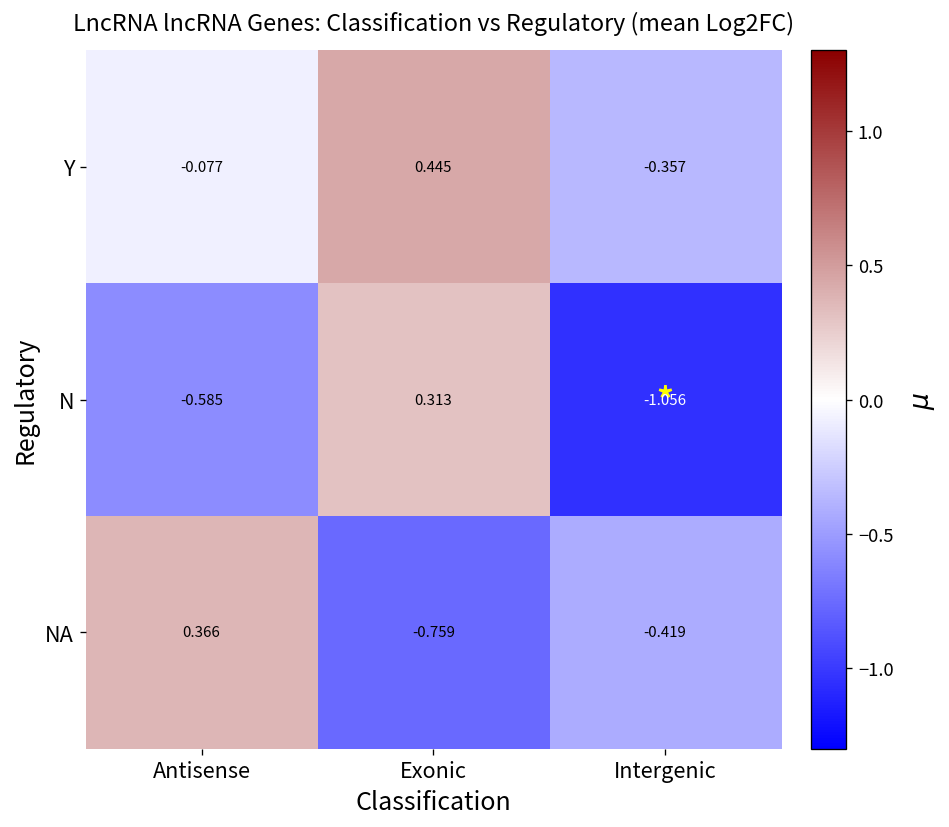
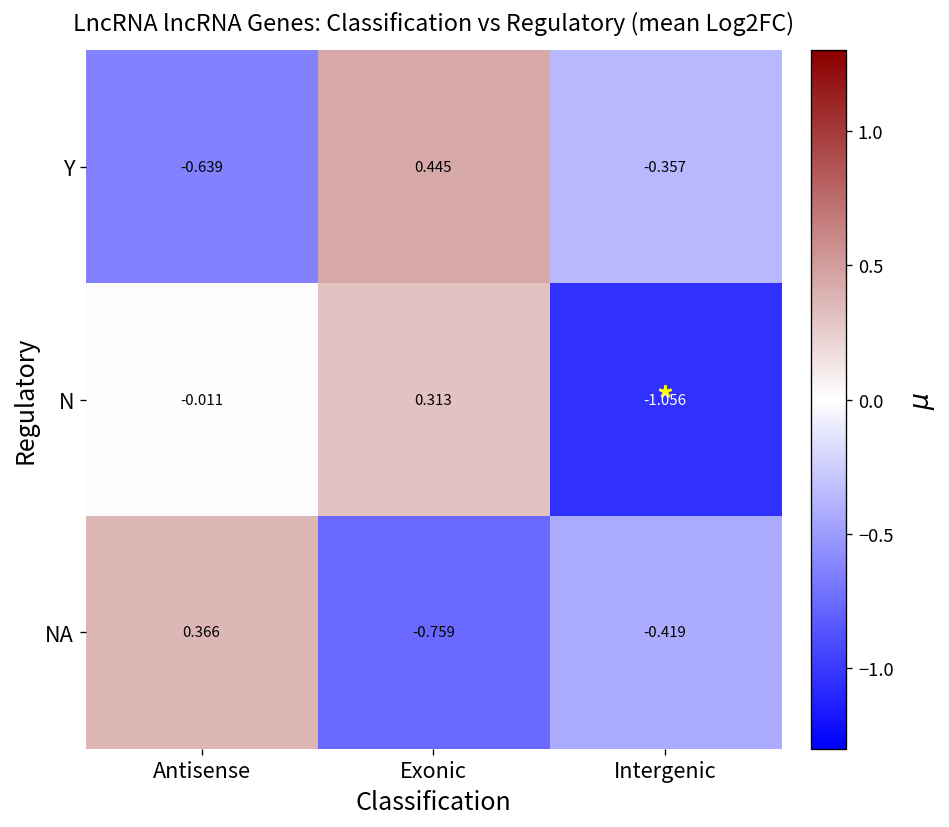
Y, Antisense: -0.077 -> -0.639
N, Antisense: -0.585 -> -0.011
